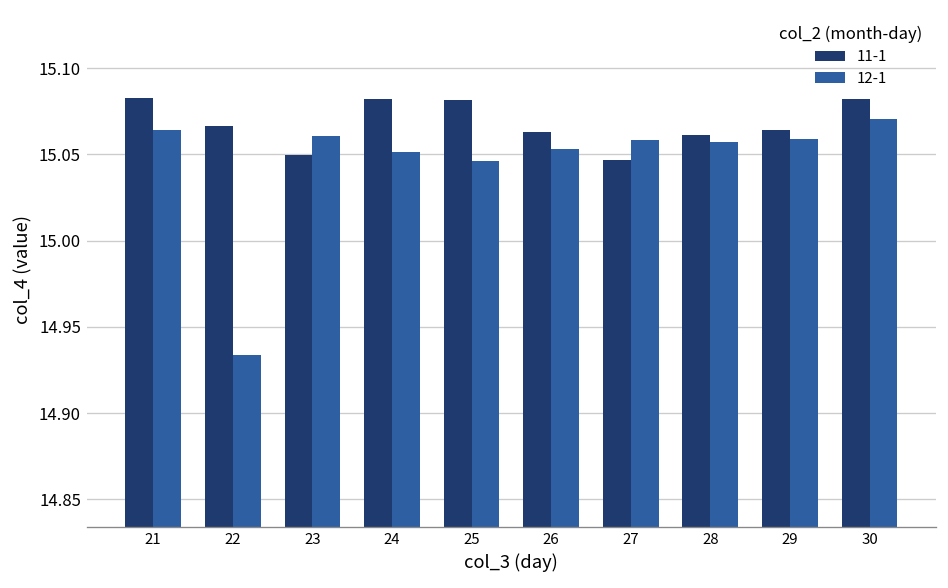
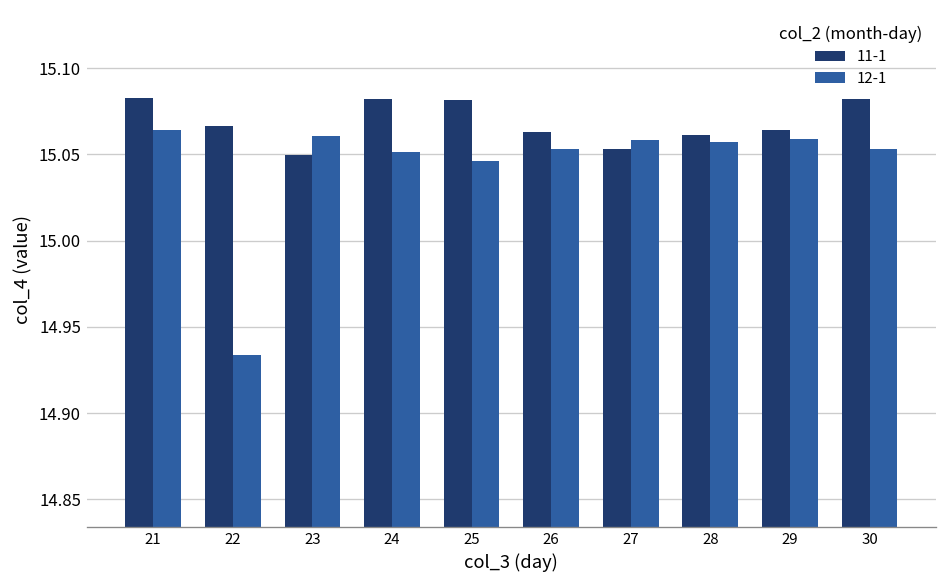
11-1, 27: 15.047 -> 15.053
12-1, 30: 15.071 -> 15.053
